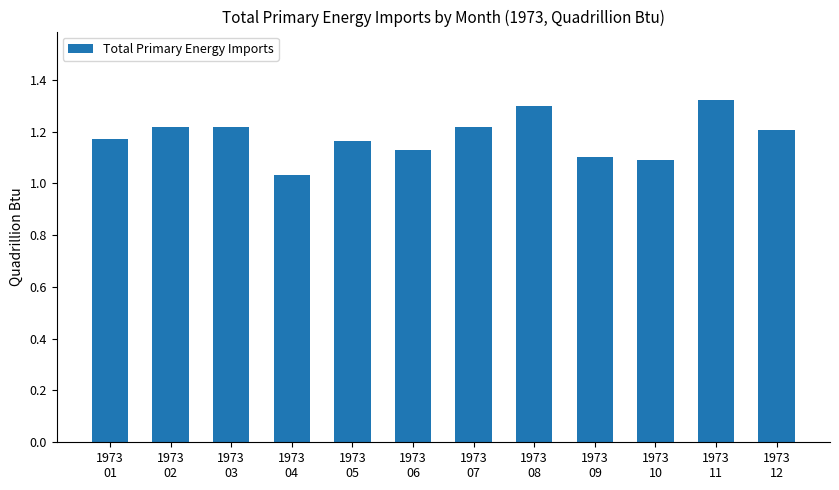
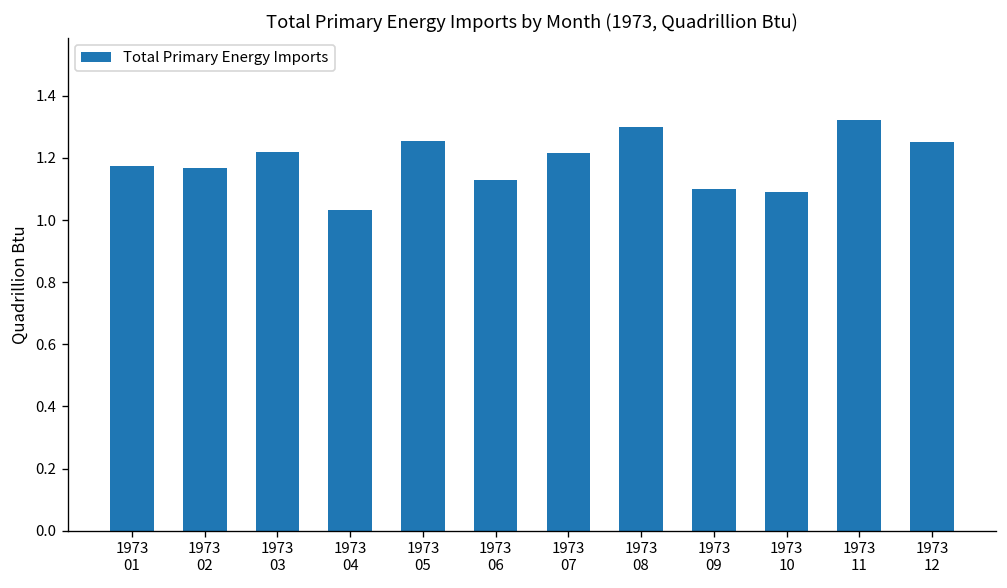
1973 02: 1.22 -> 1.17
1973 05: 1.16 -> 1.25
1973 12: 1.21 -> 1.25
